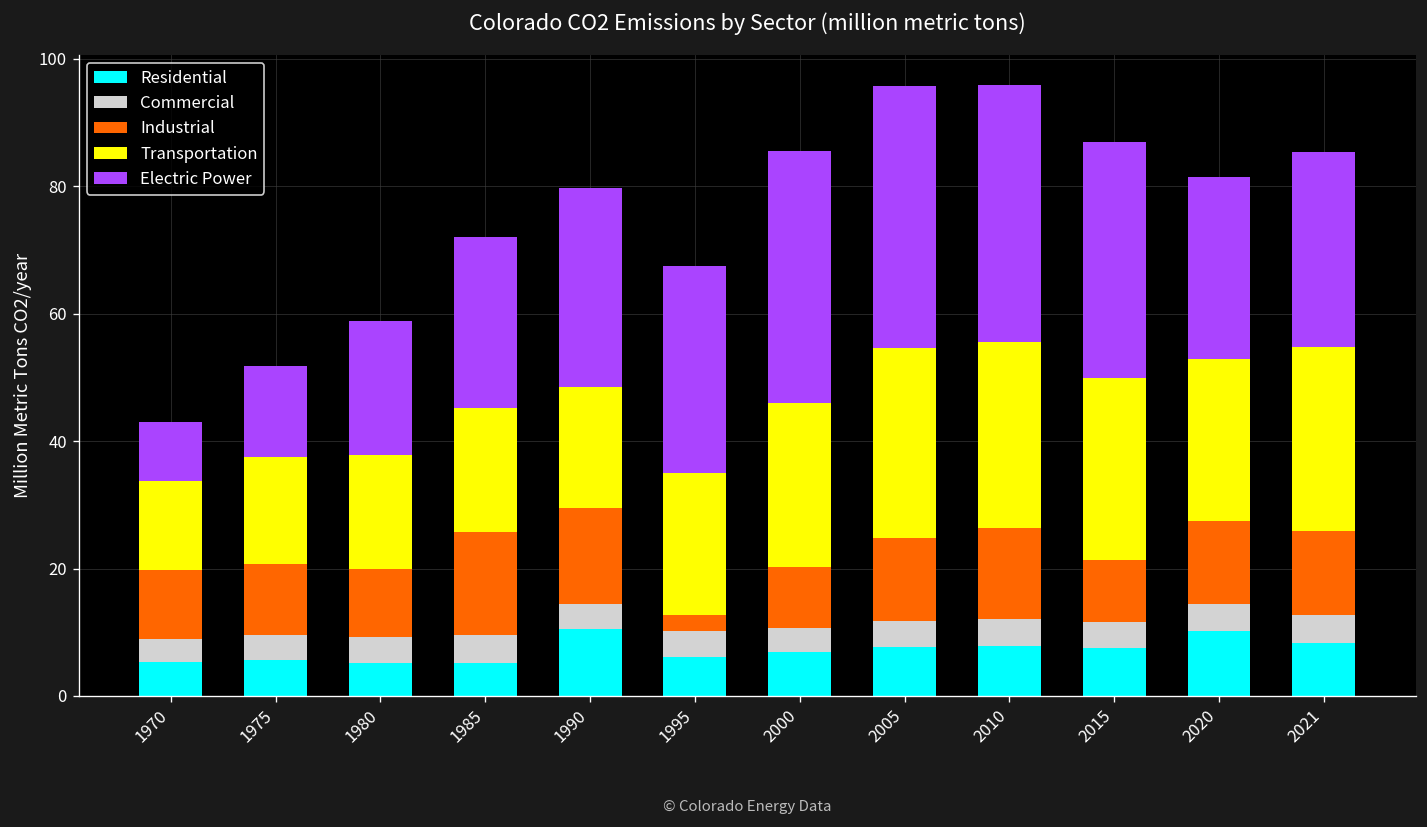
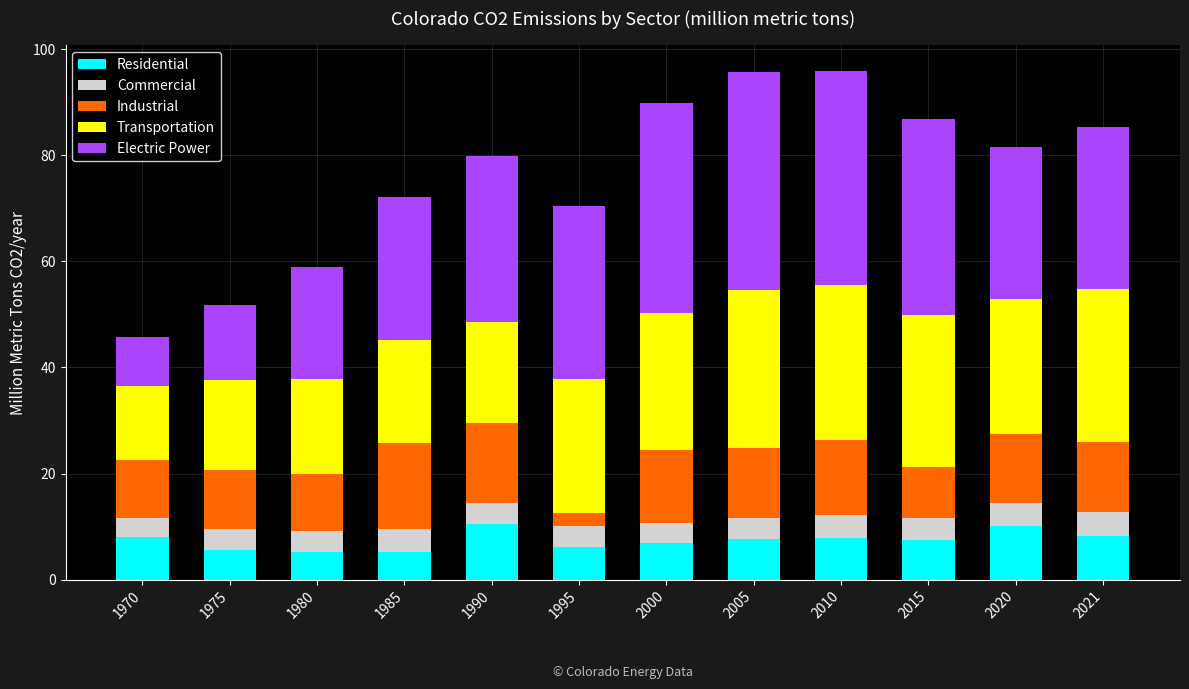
Residential, 1970: 5 -> 8
Transportation, 1995: 22 -> 25
Industrial, 2000: 10 -> 14
